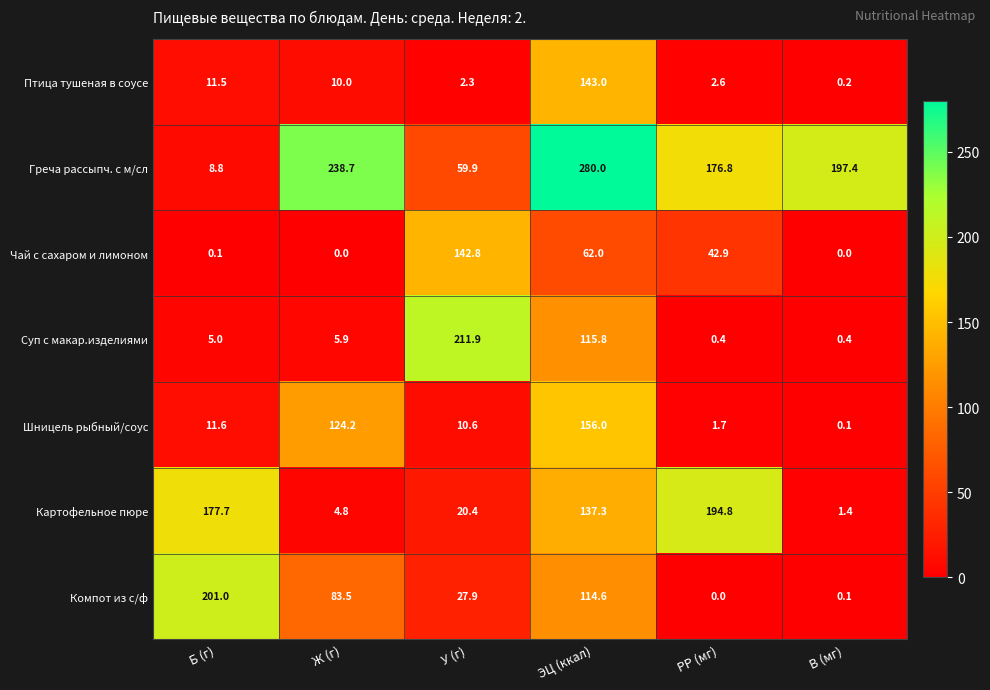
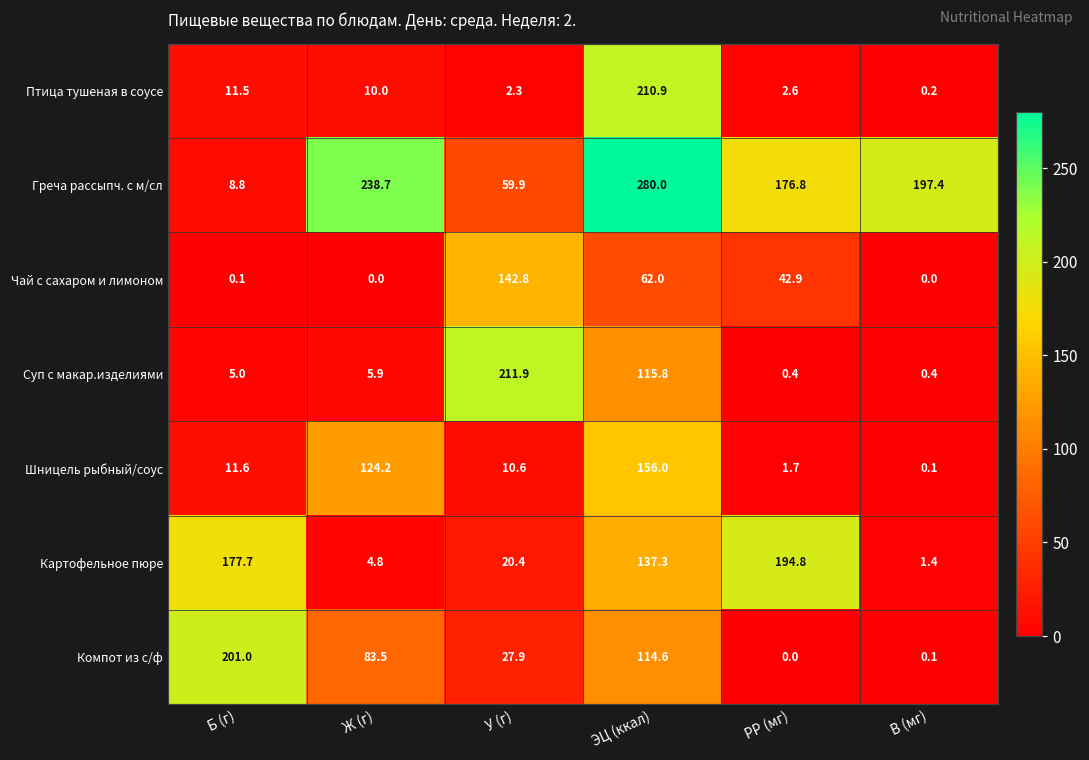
Птица тушеная в соусе, ЭЦ (ккал): 143.0 -> 210.9
